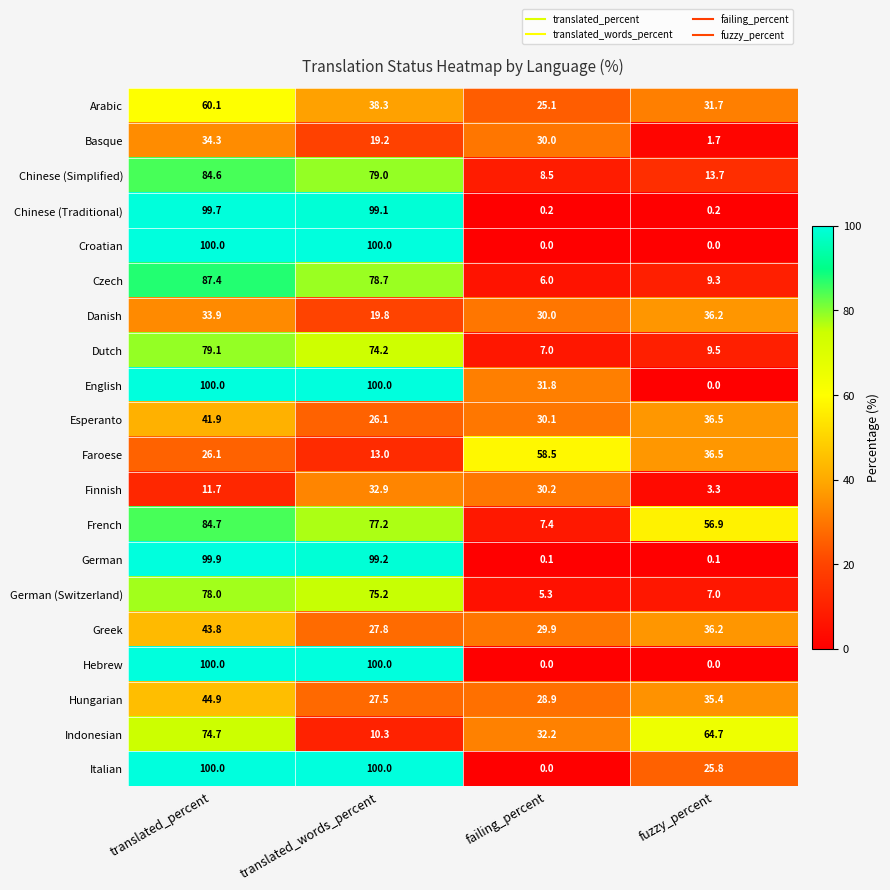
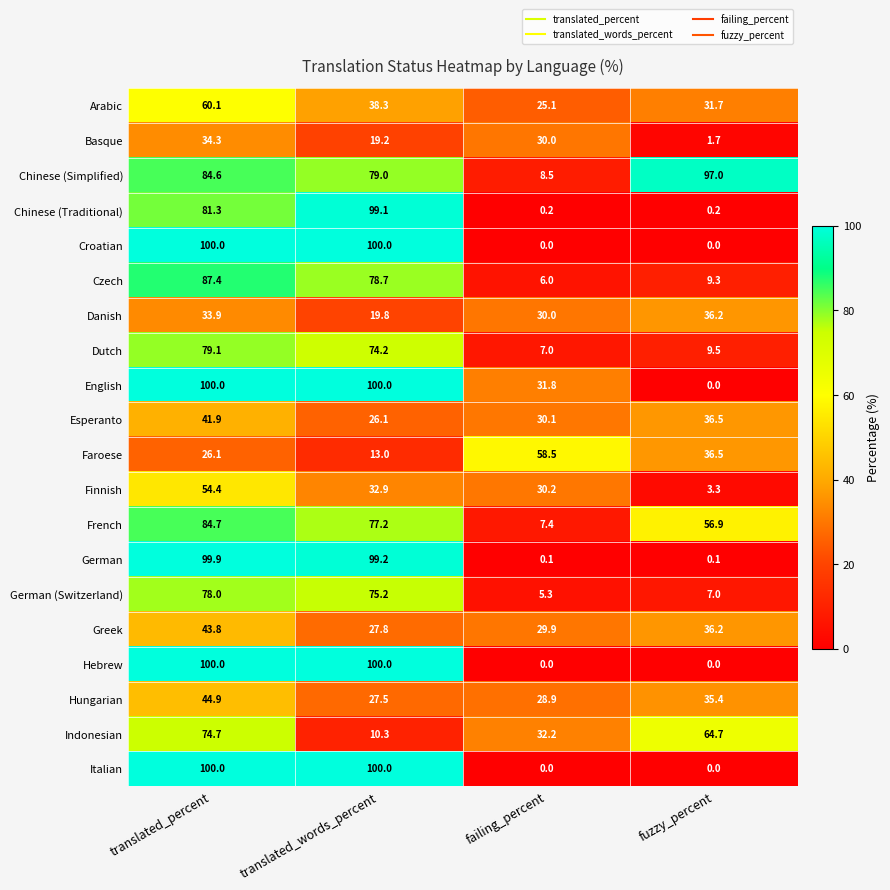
Chinese (Simplified), fuzzy_percent: 13.7 -> 97.0
Chinese (Traditional), translated_percent: 99.7 -> 81.3
Finnish, translated_percent: 11.7 -> 54.4
Italian, fuzzy_percent: 25.8 -> 0.0
